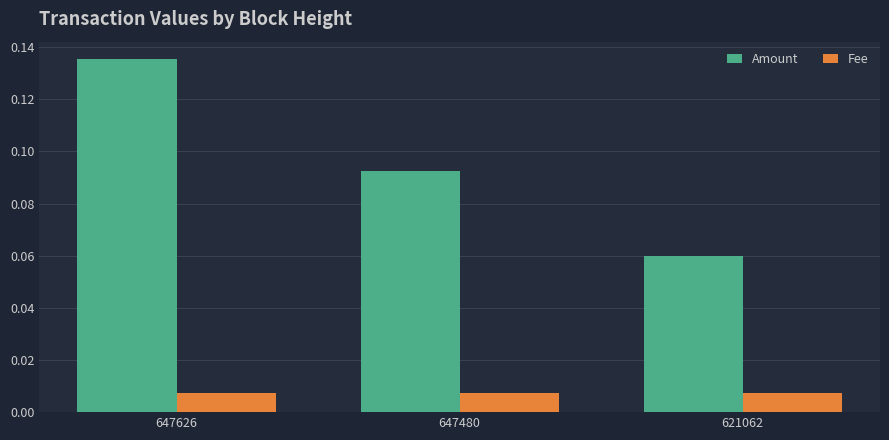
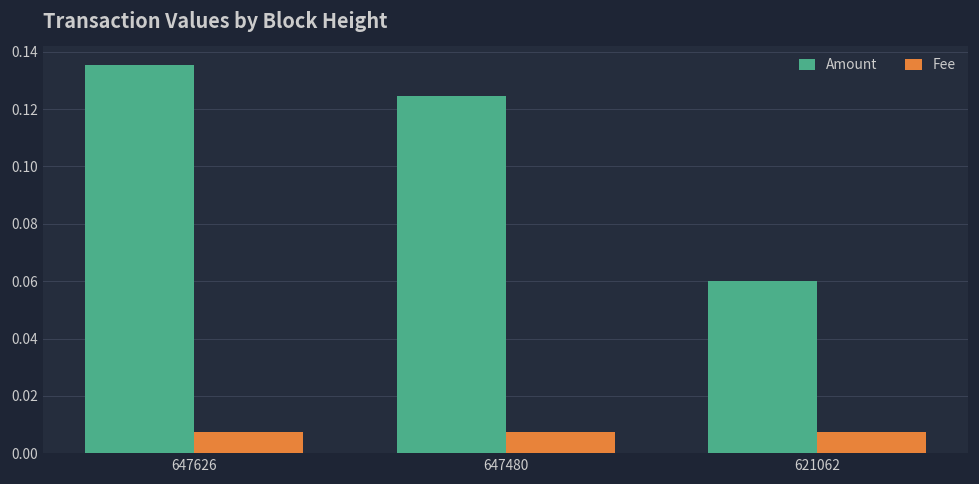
Amount, 647480: 0.093 -> 0.124
